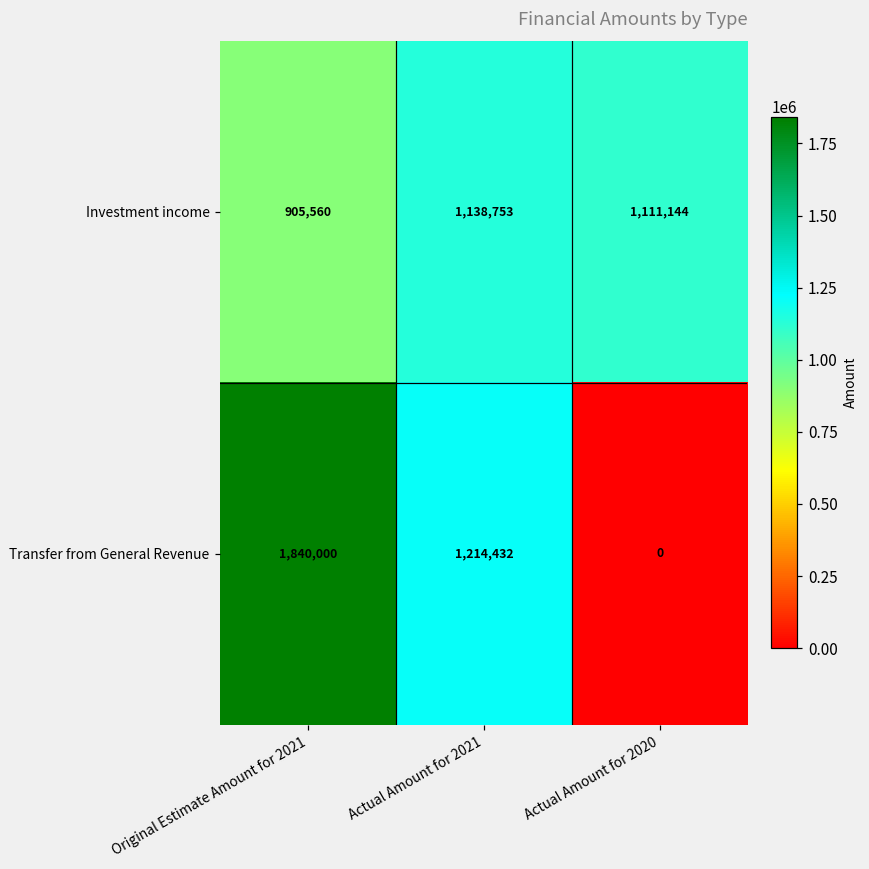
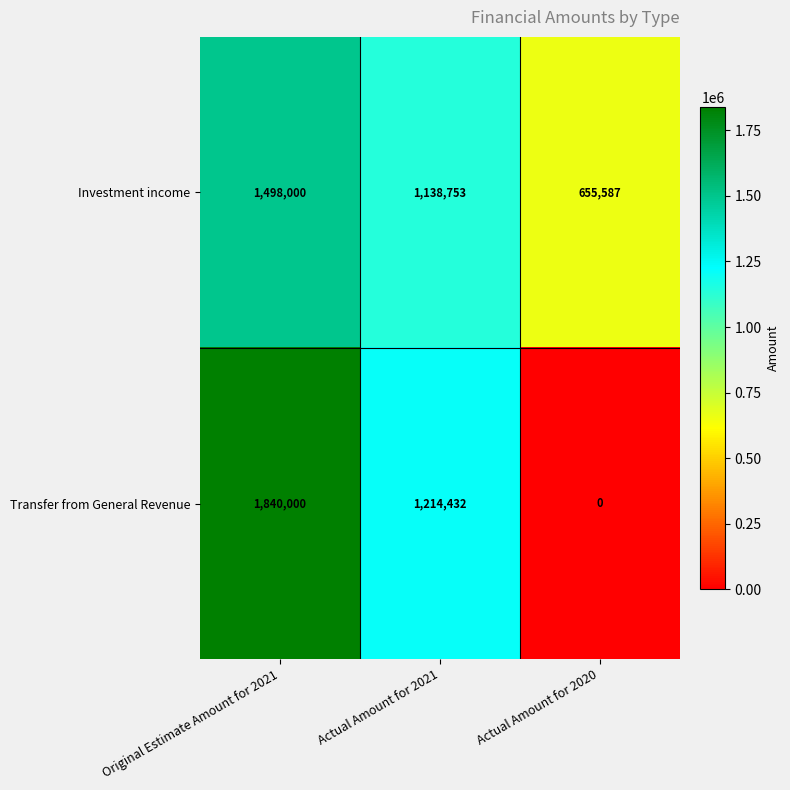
Investment income, Original Estimate Amount for 2021: 905,560 -> 1,498,000
Investment income, Actual Amount for 2020: 1,111,144 -> 655,587
